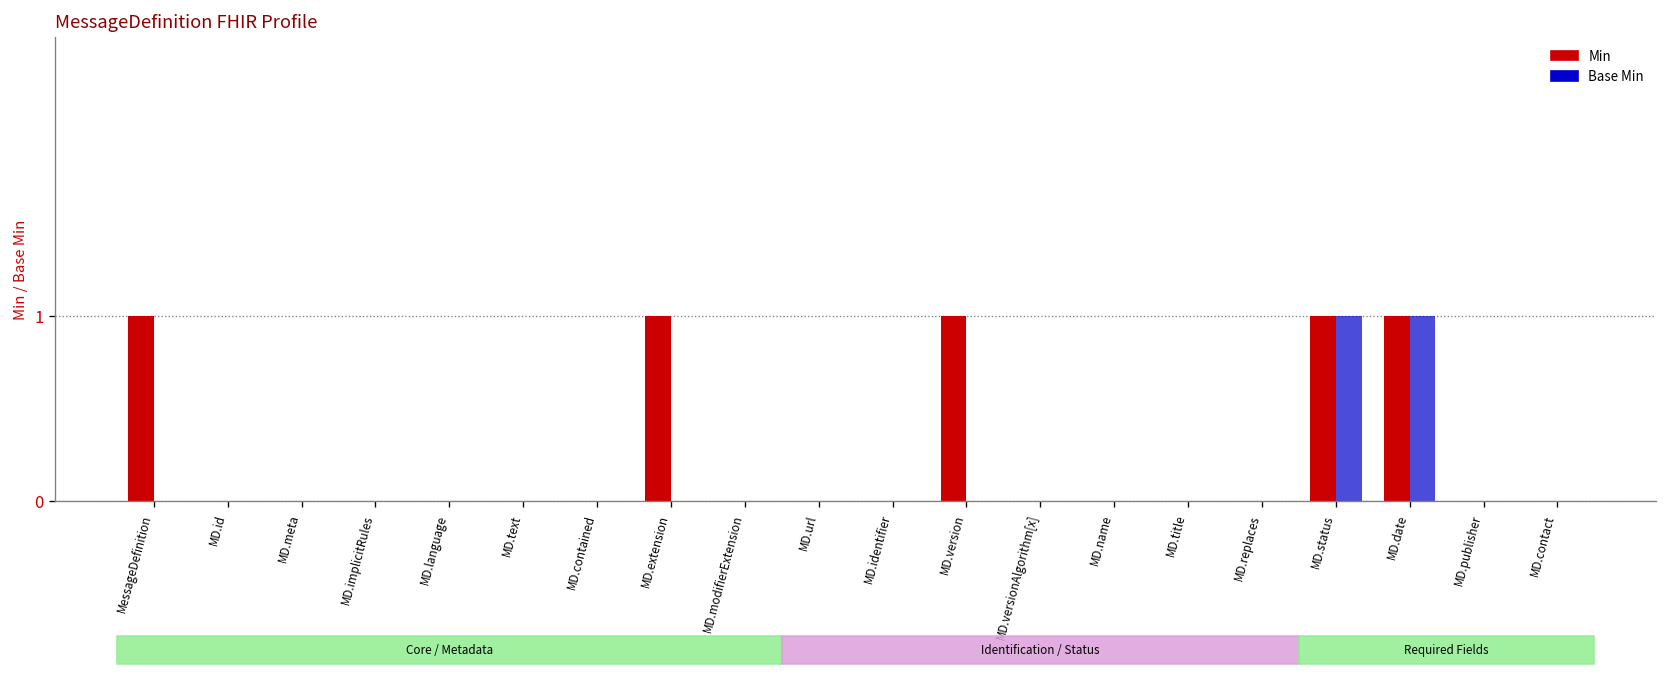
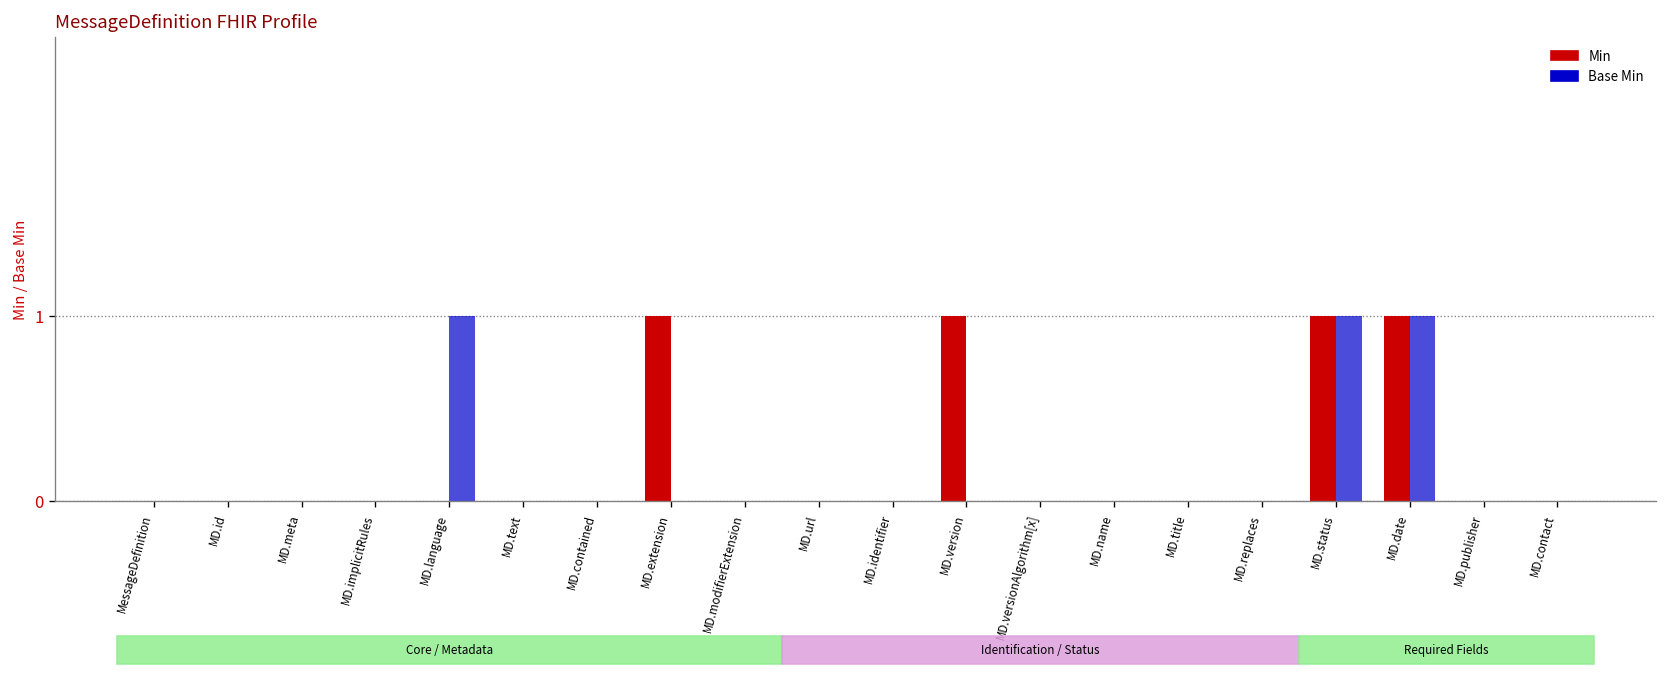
Min, MessageDefinition: 1 -> 0
Base Min, MD.language: 0 -> 1
